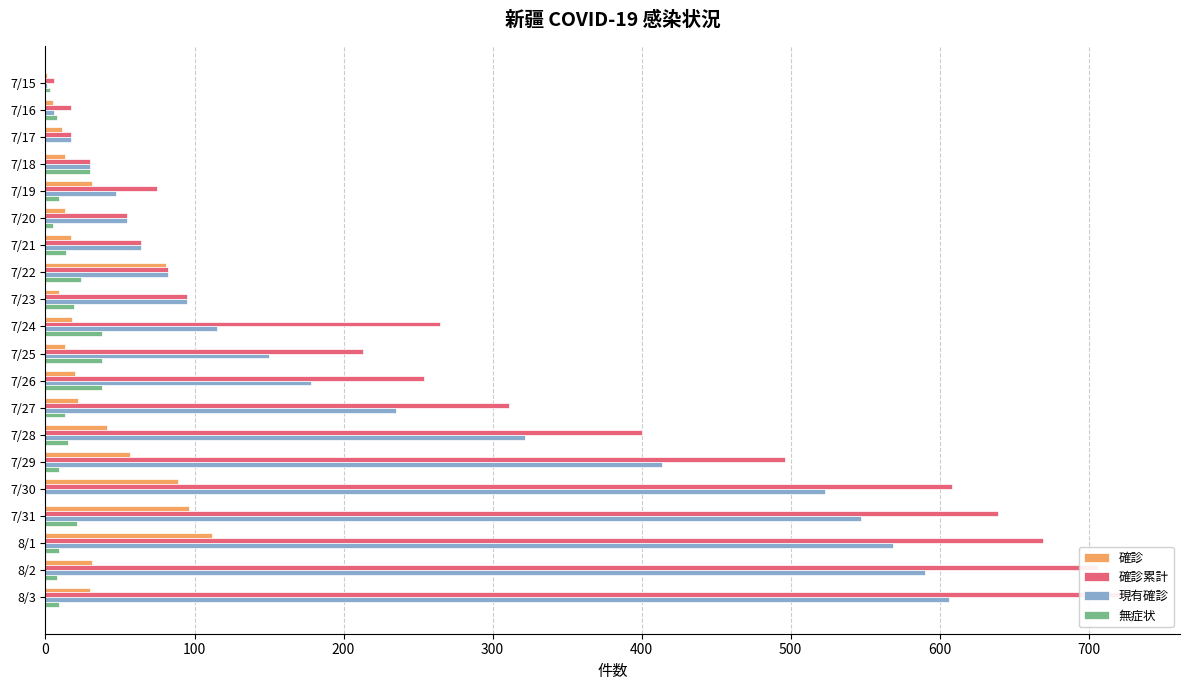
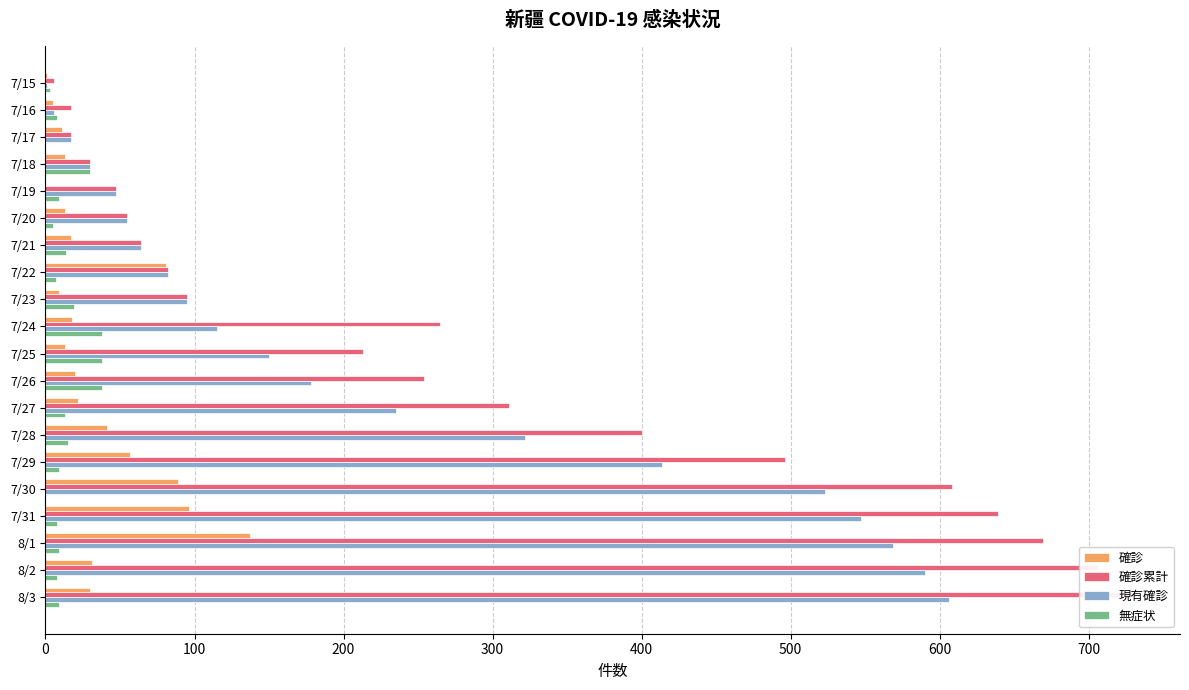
確診, 7/19: 31 -> 0
確診累計, 7/19: 75 -> 47
無症状, 7/22: 24 -> 7
無症状, 7/31: 21 -> 8
確診, 8/1: 112 -> 137
